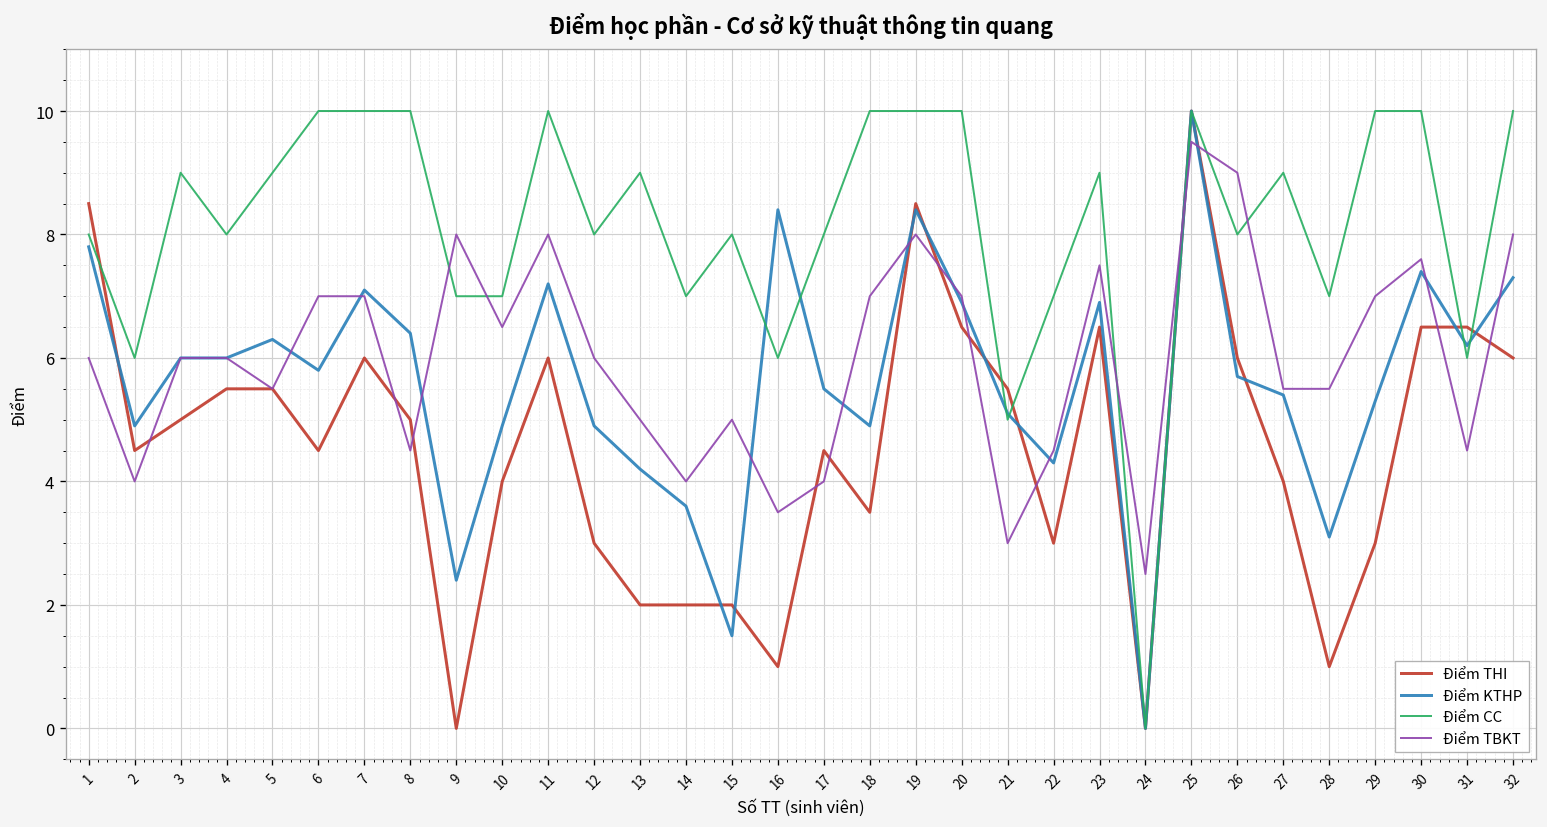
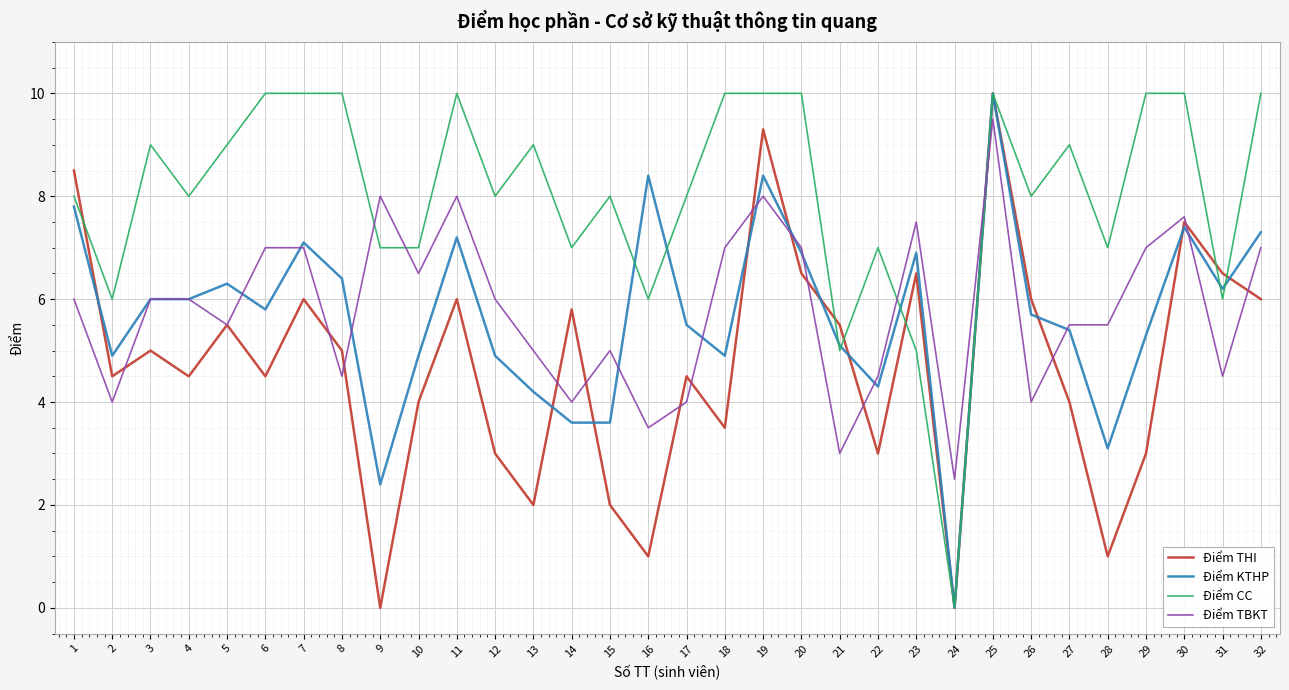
Điểm THI, 4: 5.5 -> 4.5
Điểm THI, 14: 2.0 -> 5.8
Điểm KTHP, 15: 1.5 -> 3.6
Điểm THI, 19: 8.5 -> 9.3
Điểm CC, 23: 9 -> 5
Điểm TBKT, 26: 9 -> 4
Điểm THI, 30: 6.5 -> 7.5
Điểm TBKT, 32: 8 -> 7
